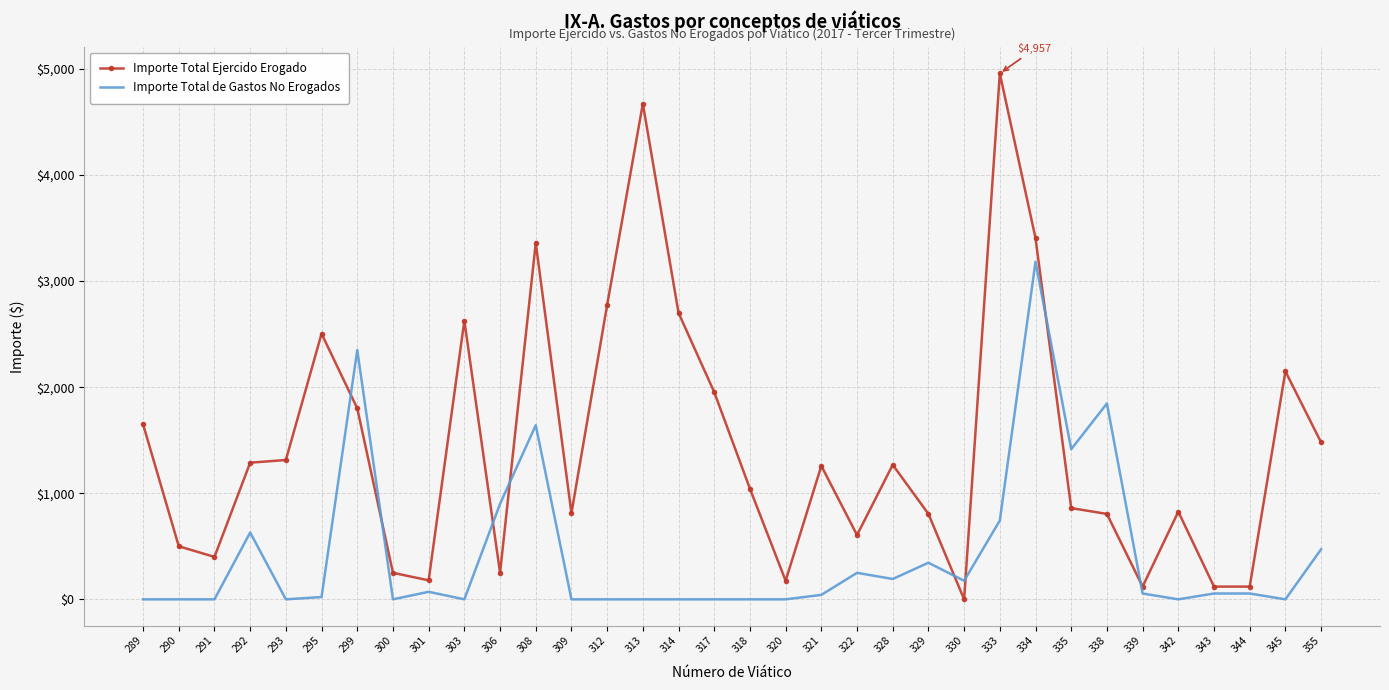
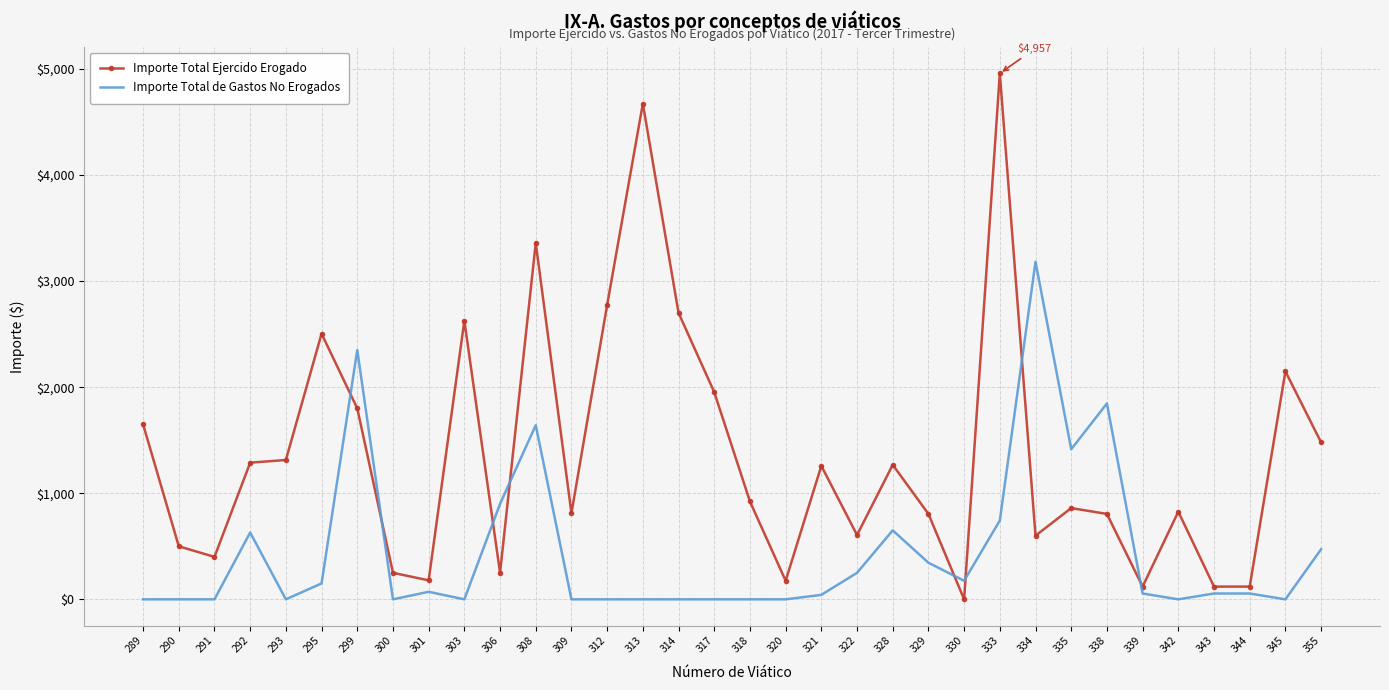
Importe Total de Gastos No Erogados, 295: $20 -> $150
Importe Total Ejercido Erogado, 318: $1,040 -> $920
Importe Total de Gastos No Erogados, 328: $190 -> $650
Importe Total Ejercido Erogado, 334: $3,400 -> $600
